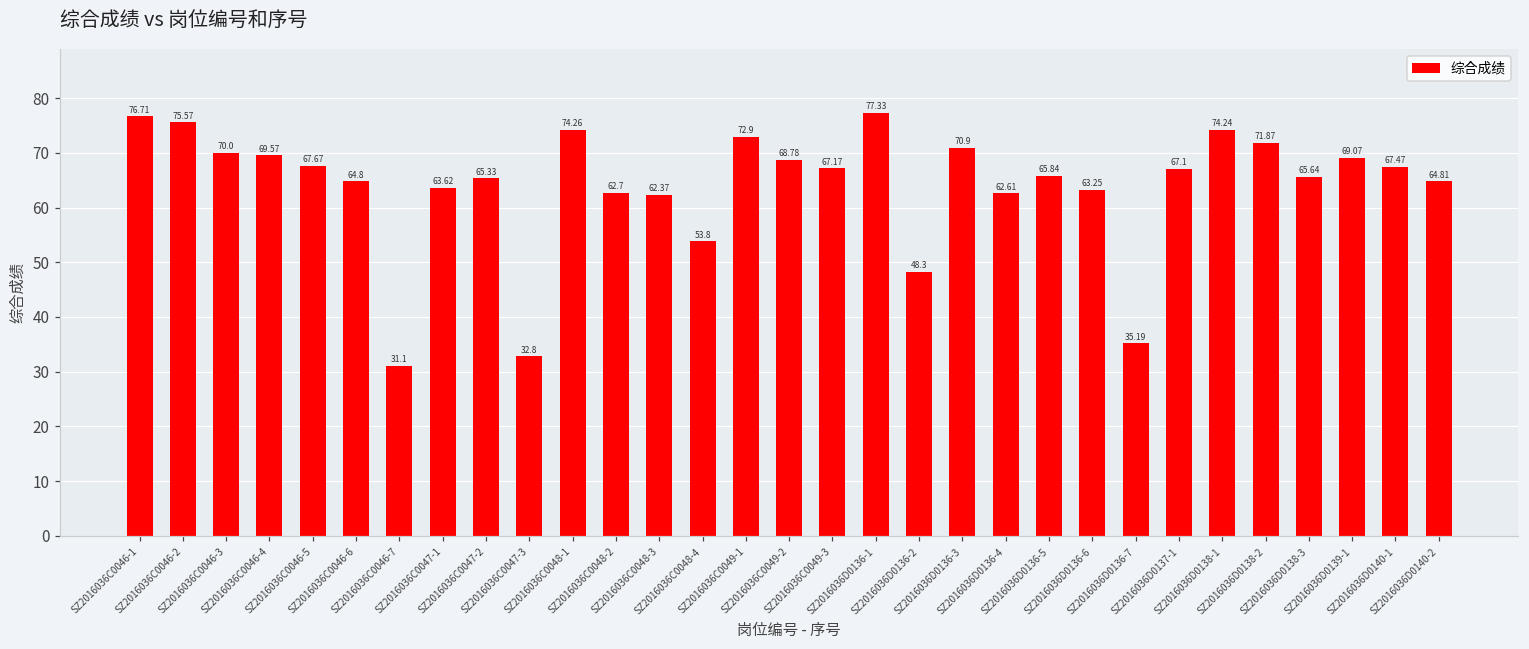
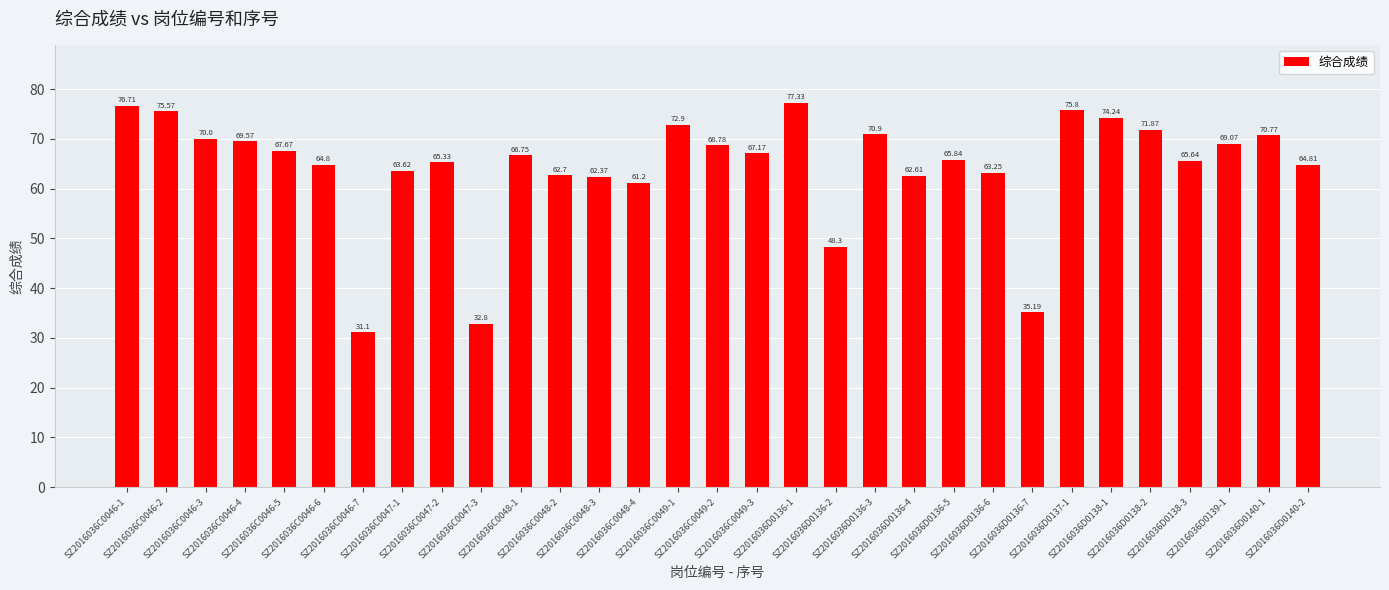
SZ2016036C0048-1: 74.26 -> 66.75
SZ2016036C0048-4: 53.8 -> 61.2
SZ2016036D0137-1: 67.1 -> 75.8
SZ2016036D0140-1: 67.47 -> 70.77
